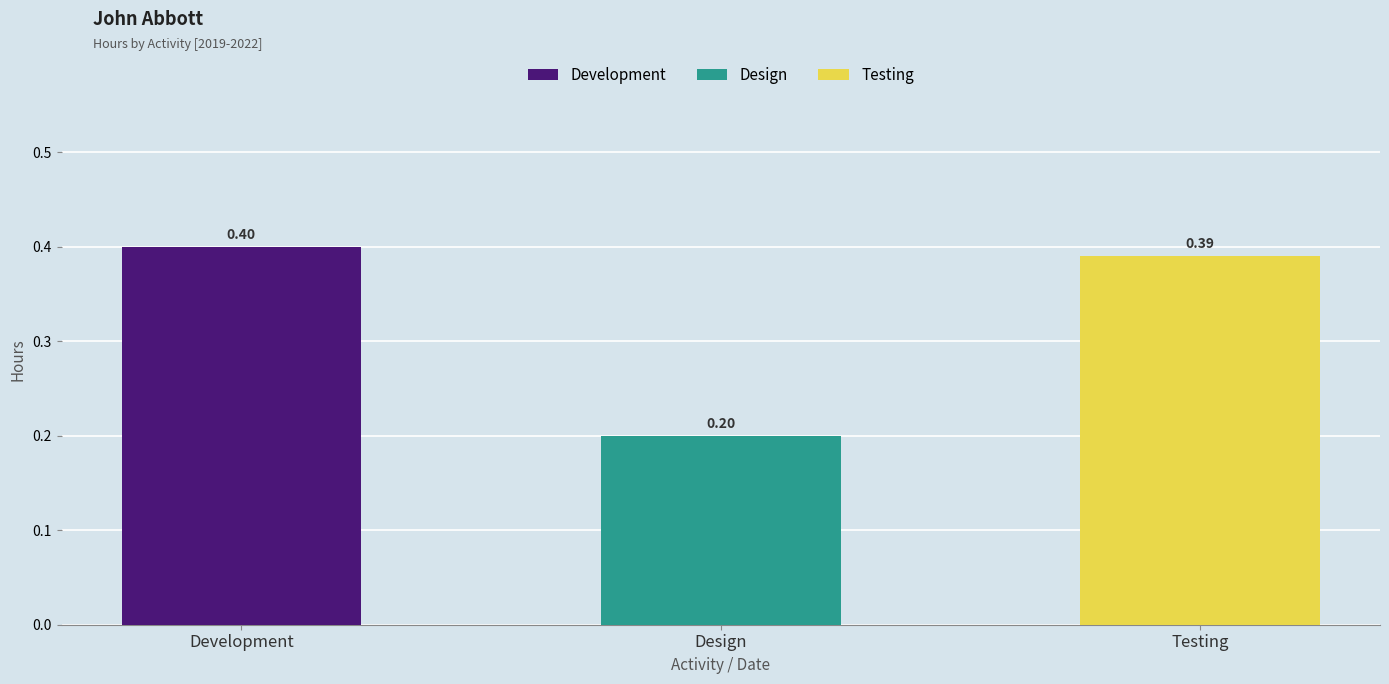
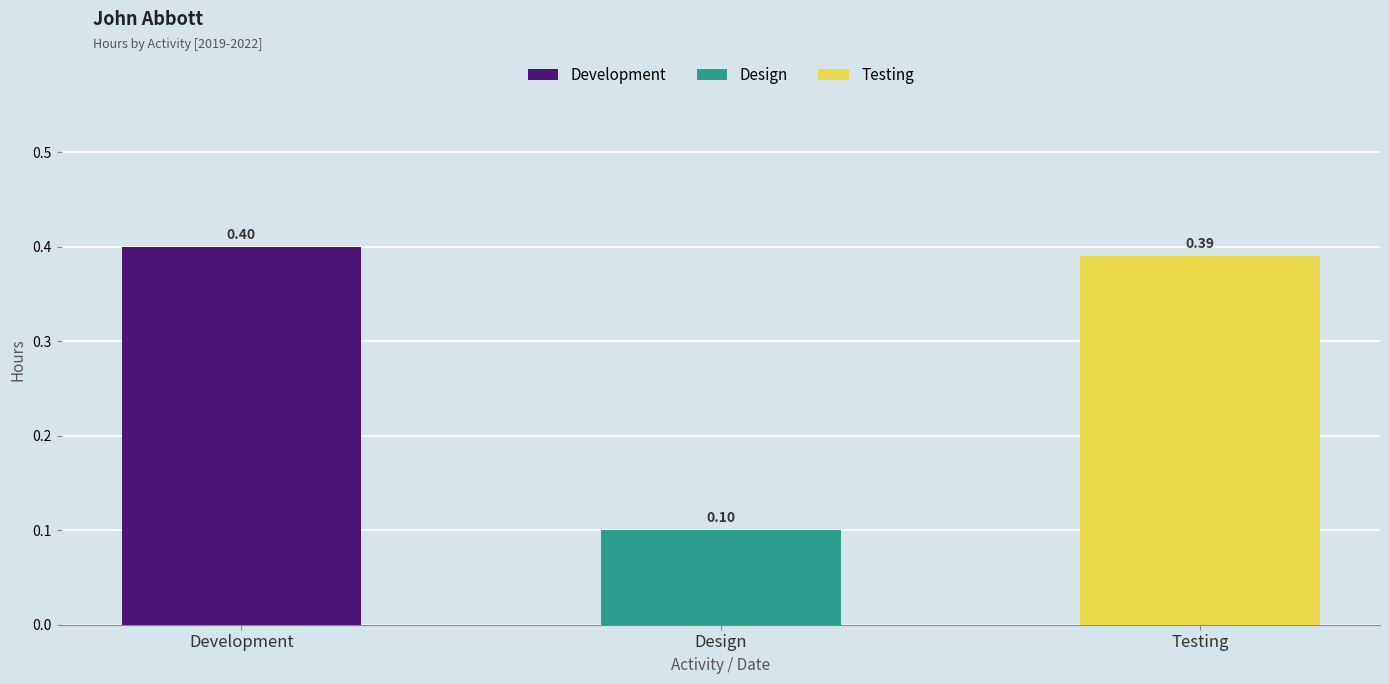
Design: 0.20 -> 0.10
